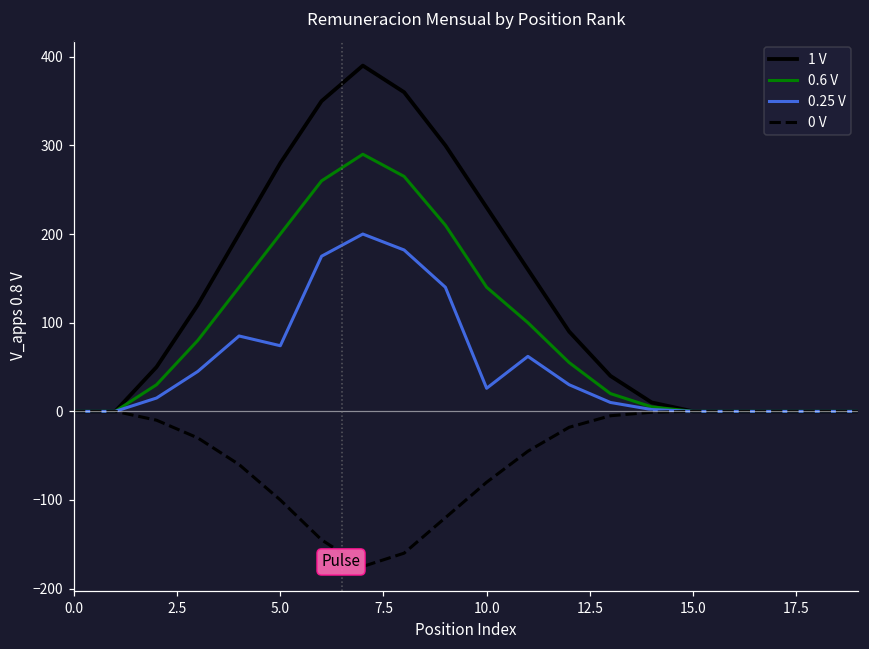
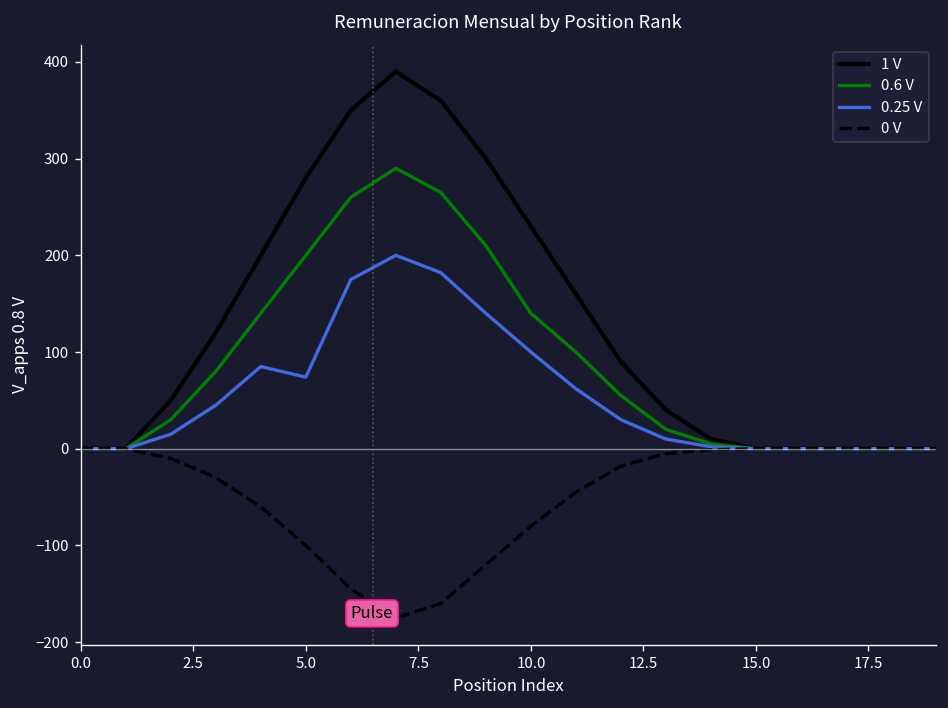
0.25 V, 10.0: 30 -> 100
